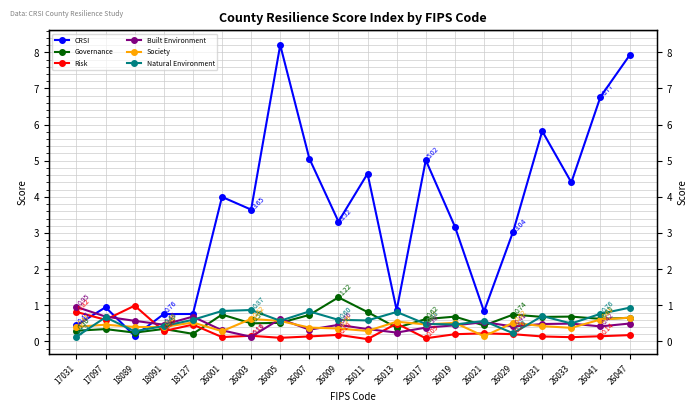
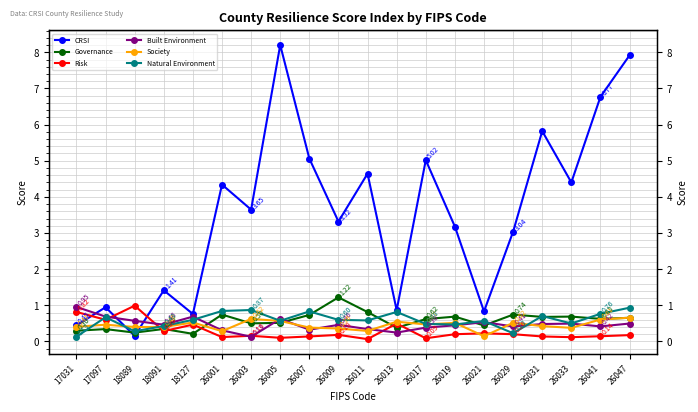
CRSI, 18091: 0.76 -> 1.41
CRSI, 26001: 4.0 -> 4.3
